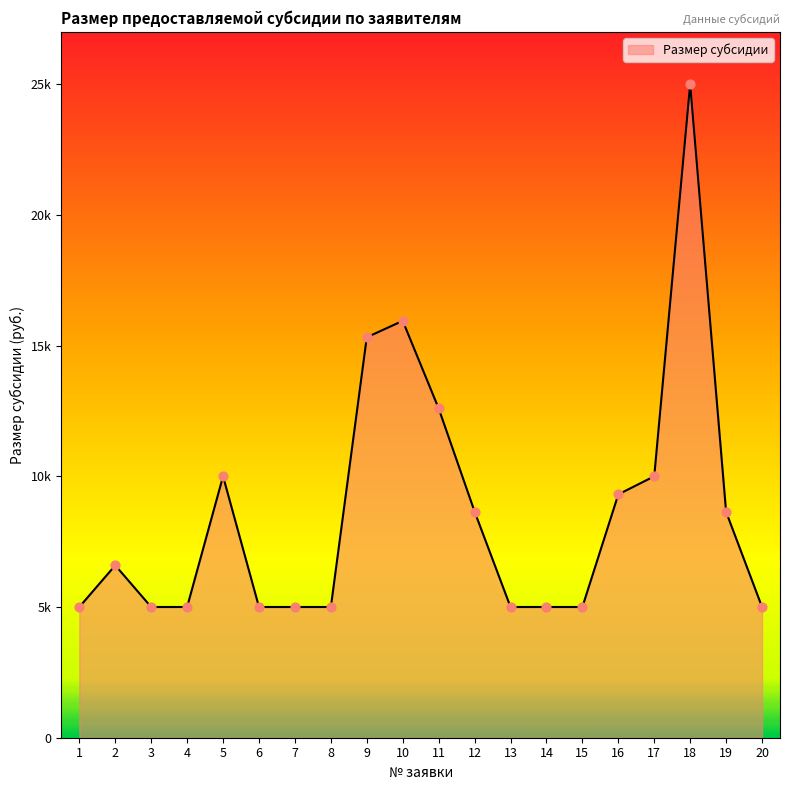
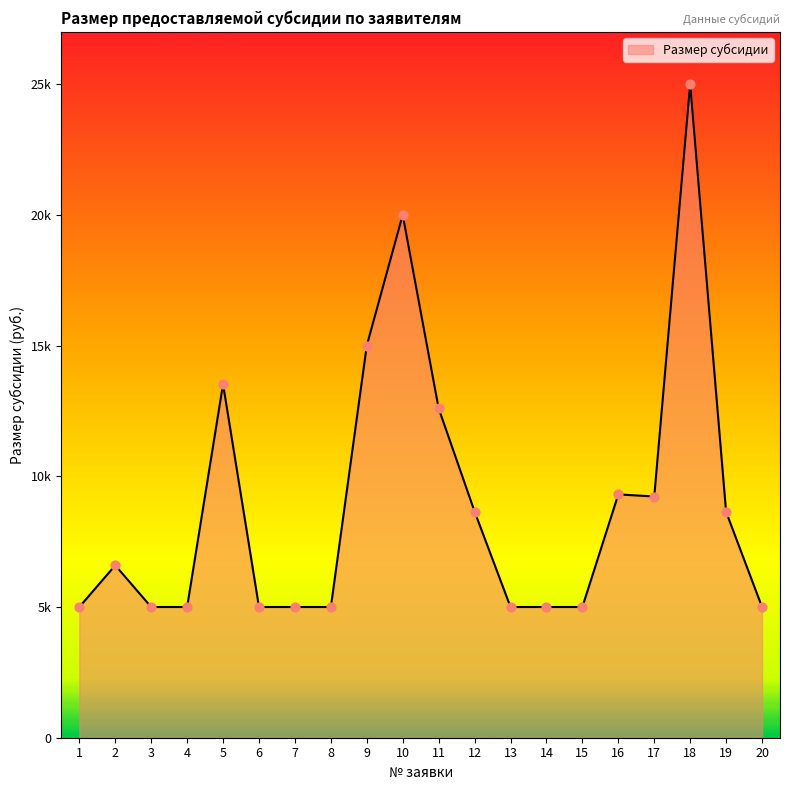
5: 10000 -> 13500
9: 15300 -> 15000
10: 15900 -> 20000
17: 10000 -> 9200
